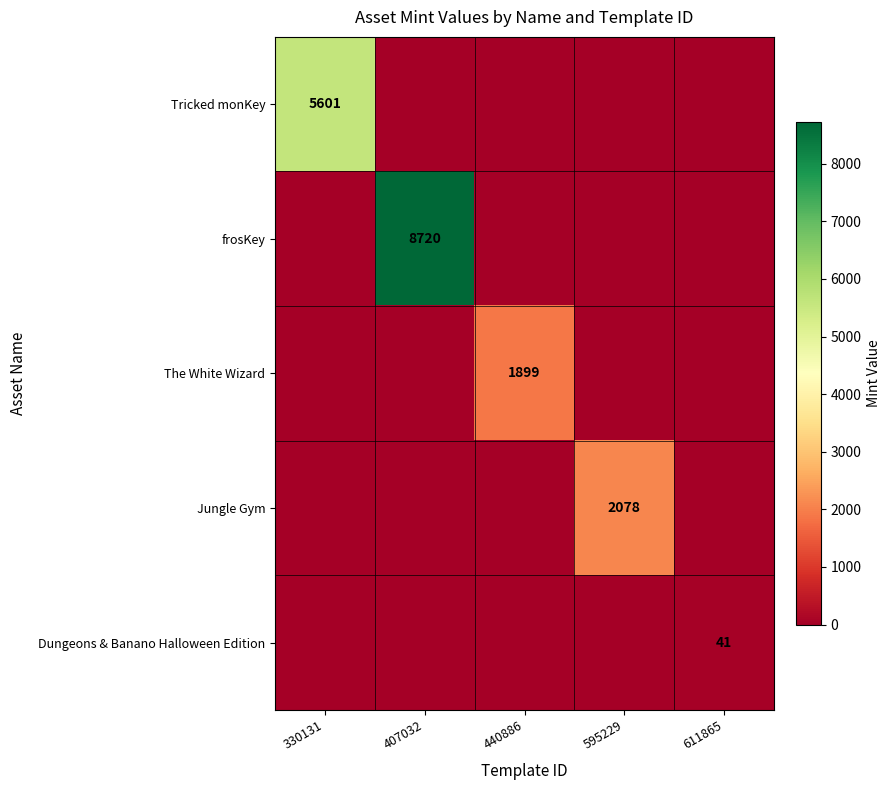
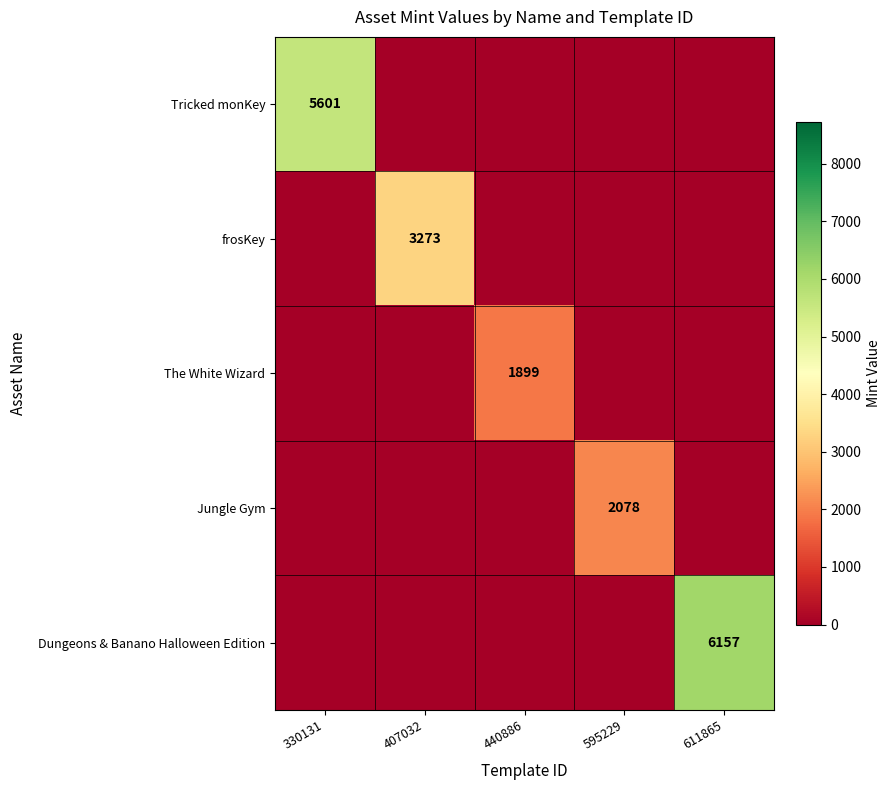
frosKey, 407032: 8720 -> 3273
Dungeons & Banano Halloween Edition, 611865: 41 -> 6157
